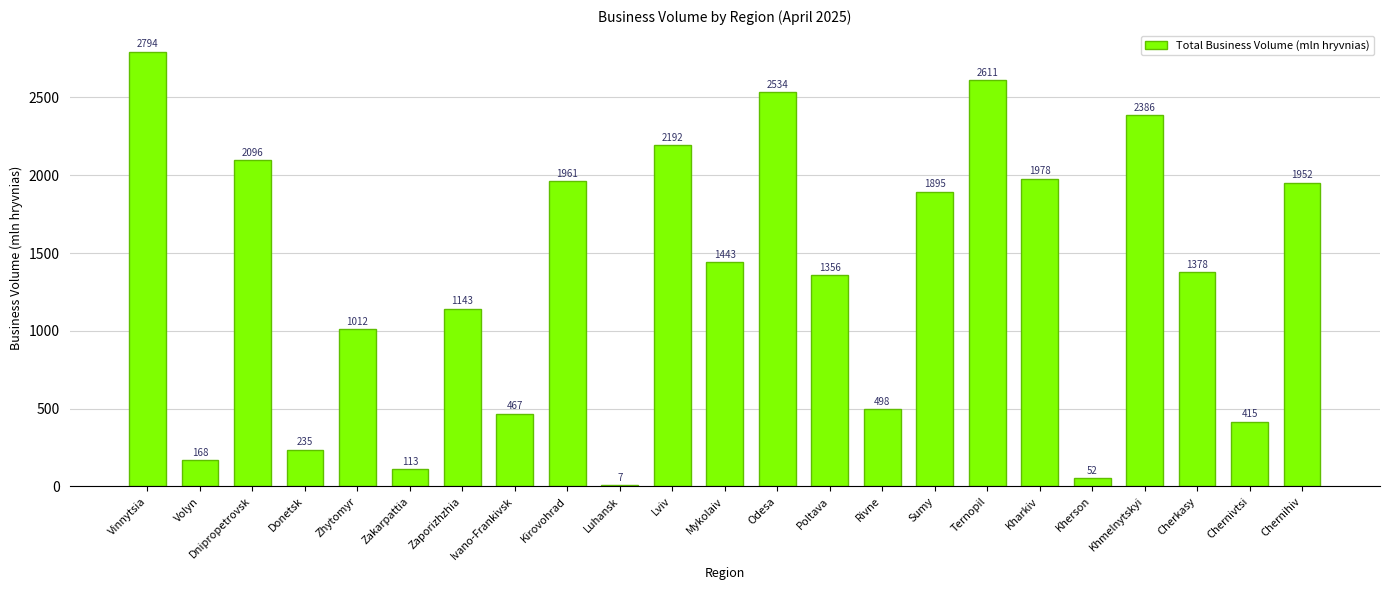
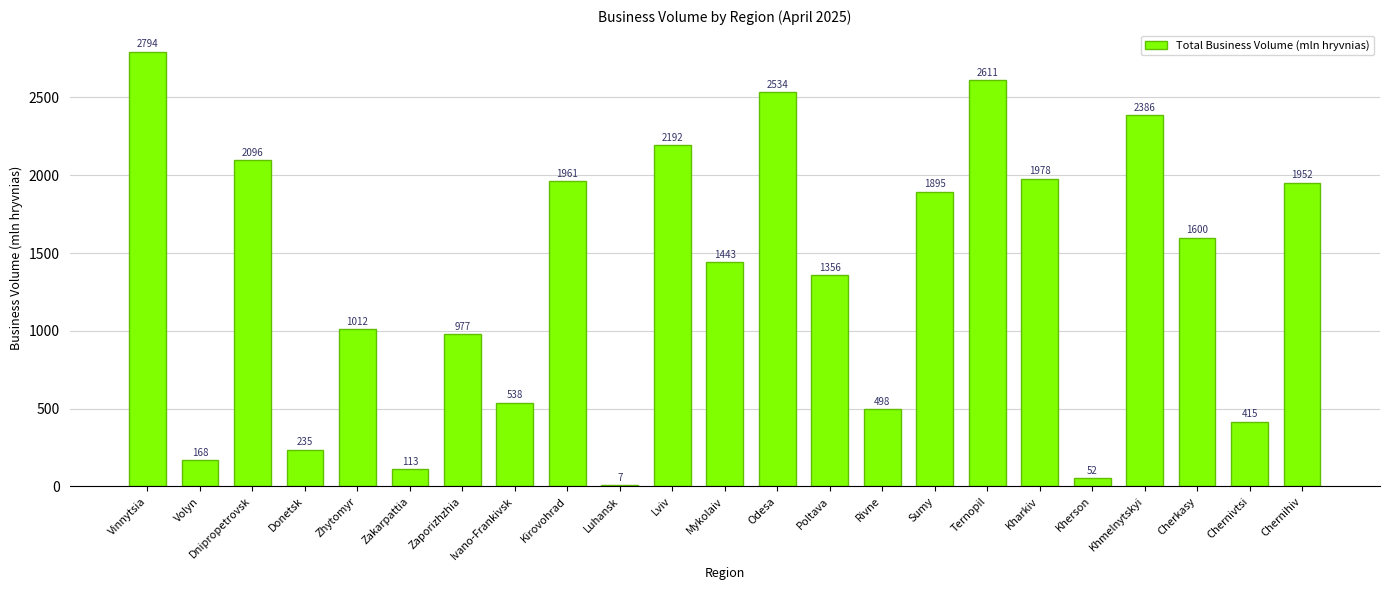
Zaporizhzhia: 1143 -> 977
Ivano-Frankivsk: 467 -> 538
Cherkasy: 1378 -> 1600
